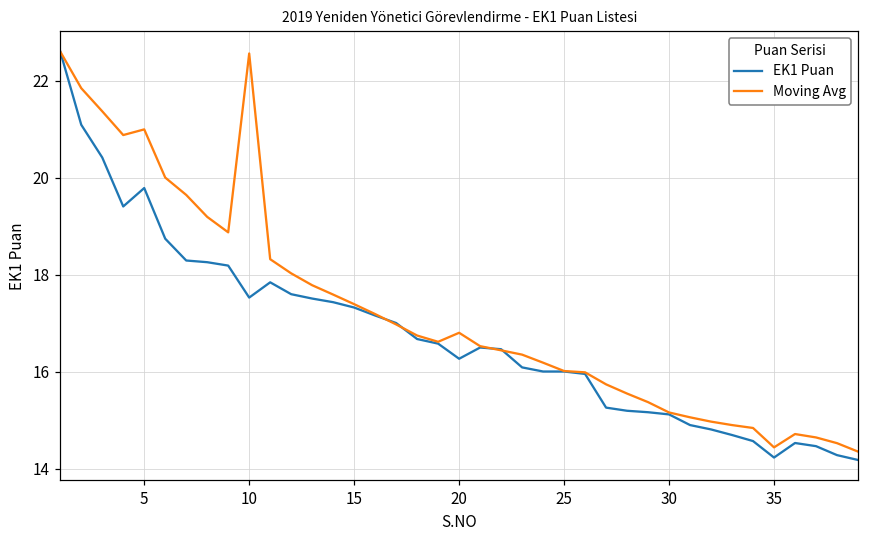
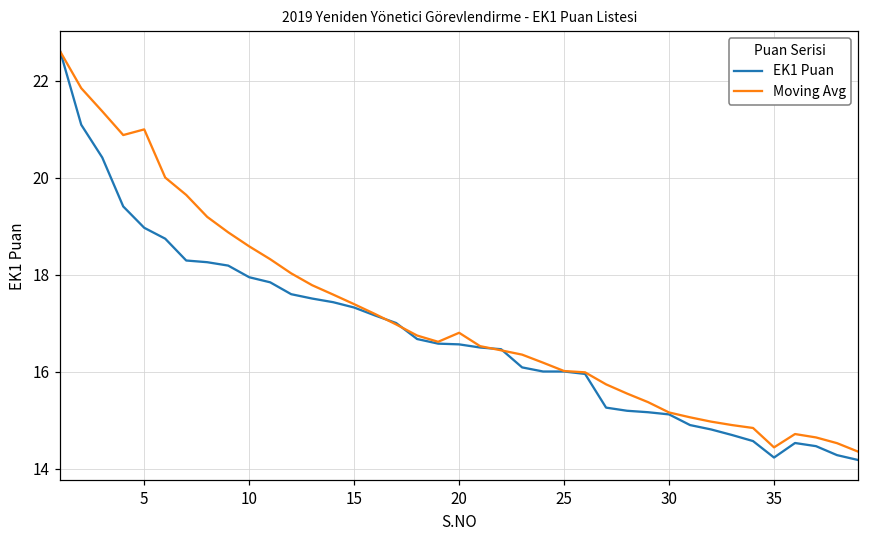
EK1 Puan, 5: 19.8 -> 19.0
EK1 Puan, 10: 17.5 -> 18.0
Moving Avg, 10: 22.6 -> 18.6
EK1 Puan, 20: 16.3 -> 16.6
